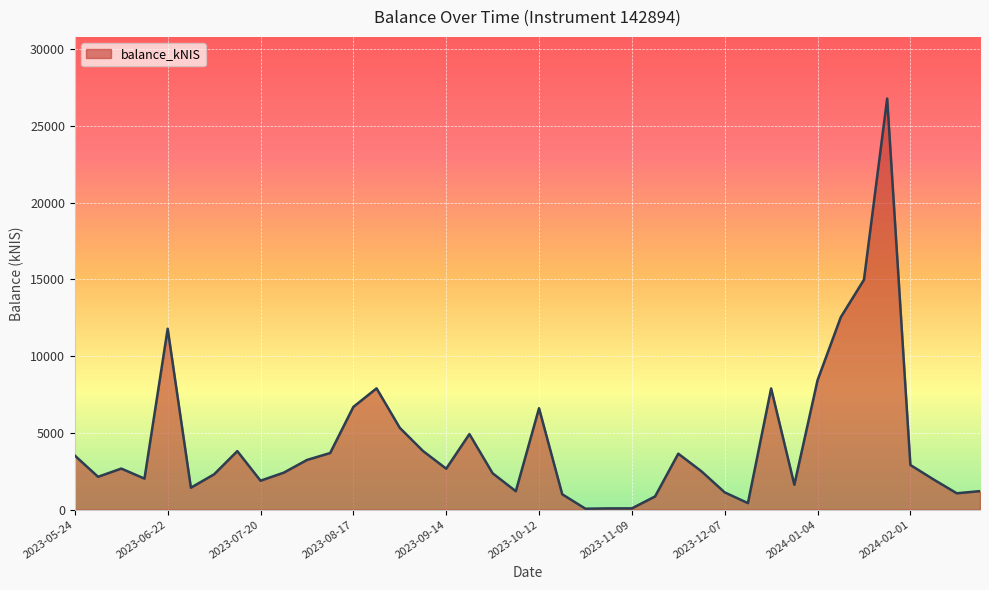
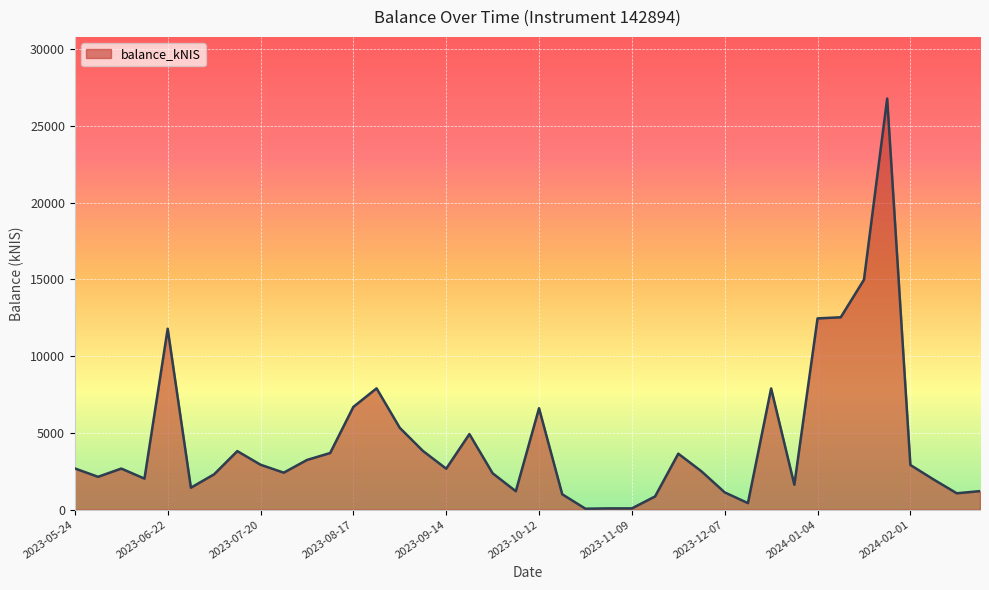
2023-05-24: 3500 -> 2700
2023-07-20: 1900 -> 2900
2024-01-04: 8400 -> 12500
